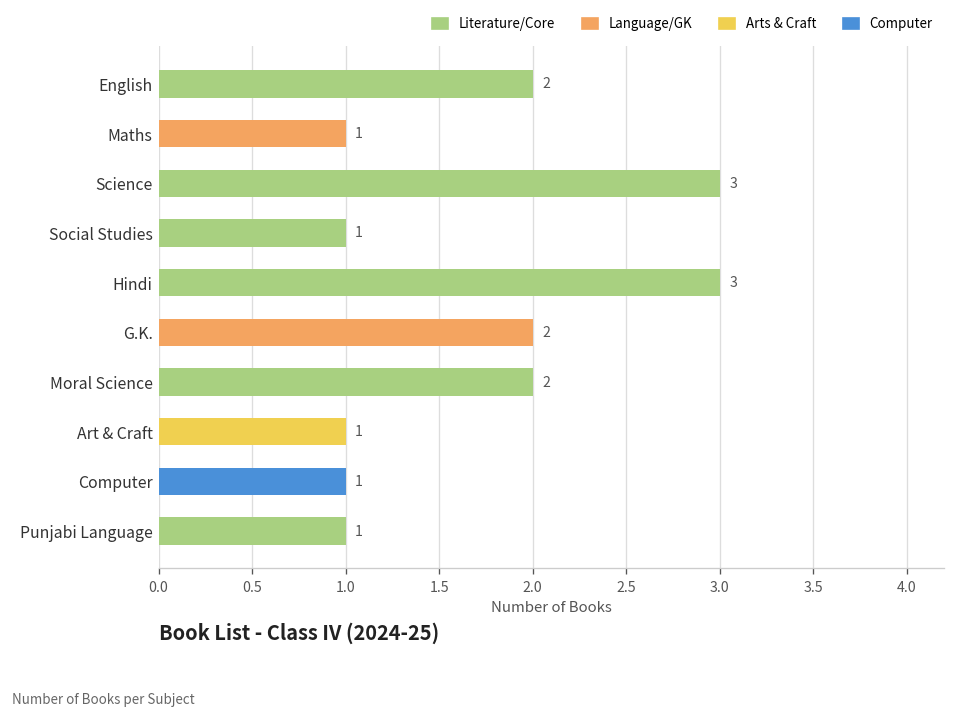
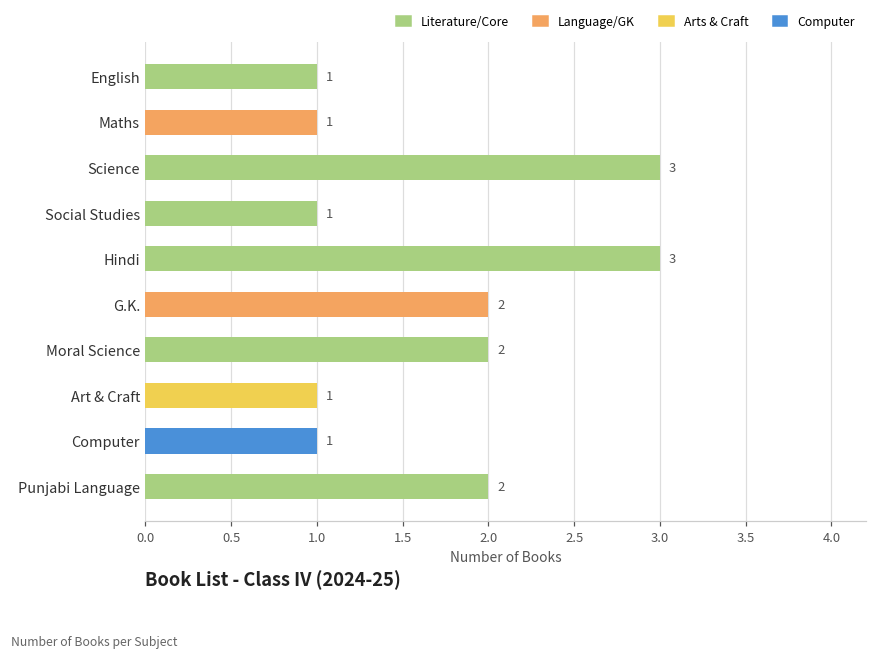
English: 2 -> 1
Punjabi Language: 1 -> 2
